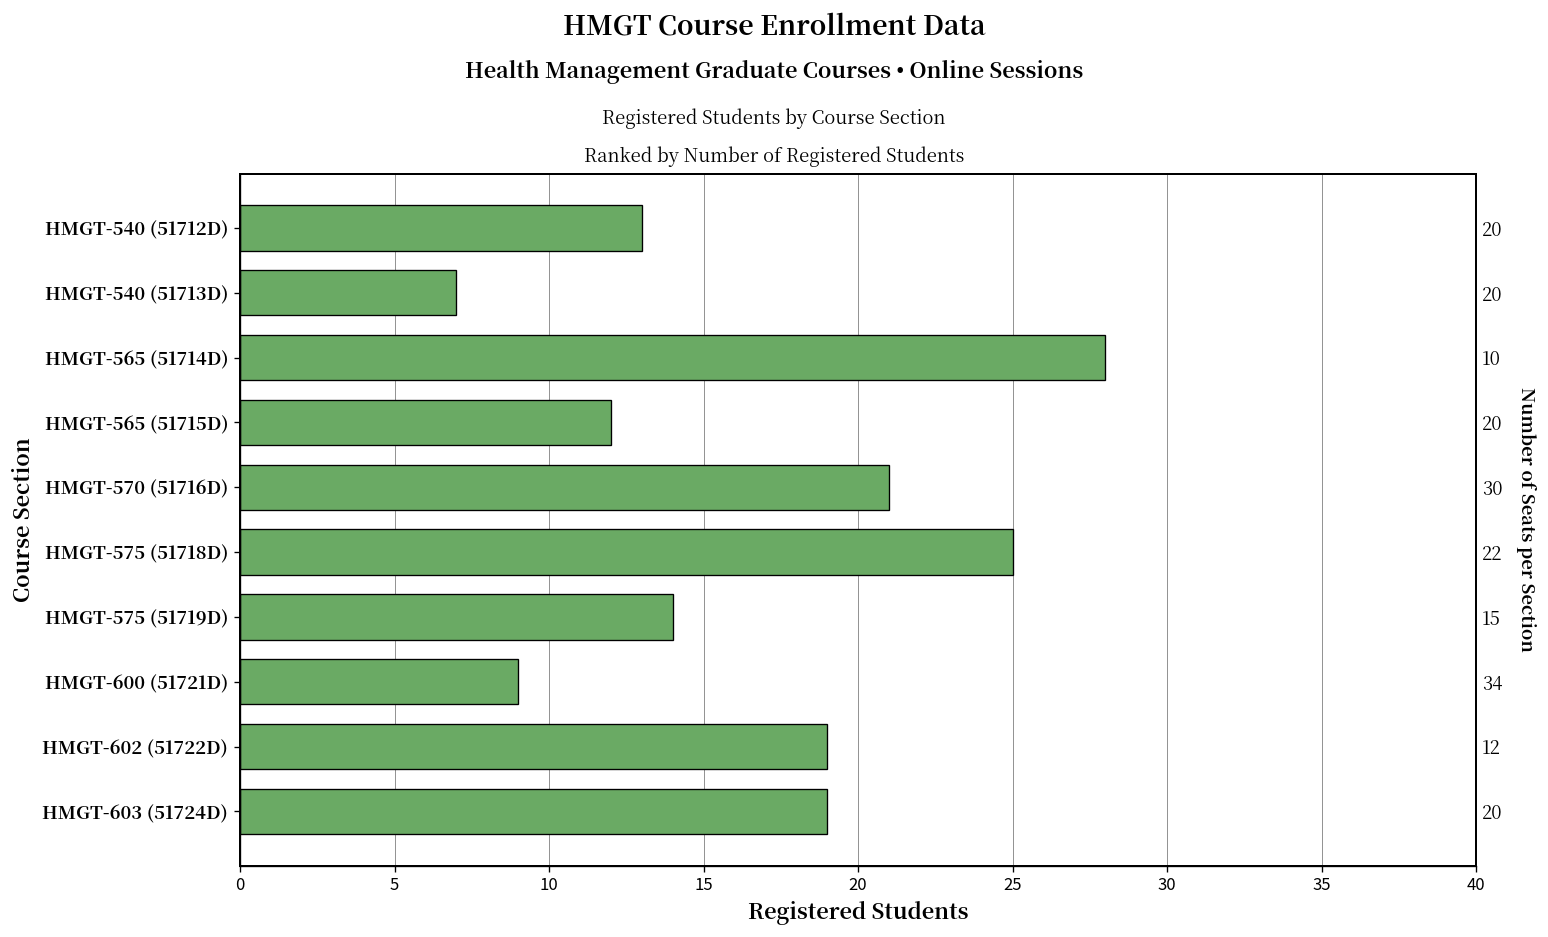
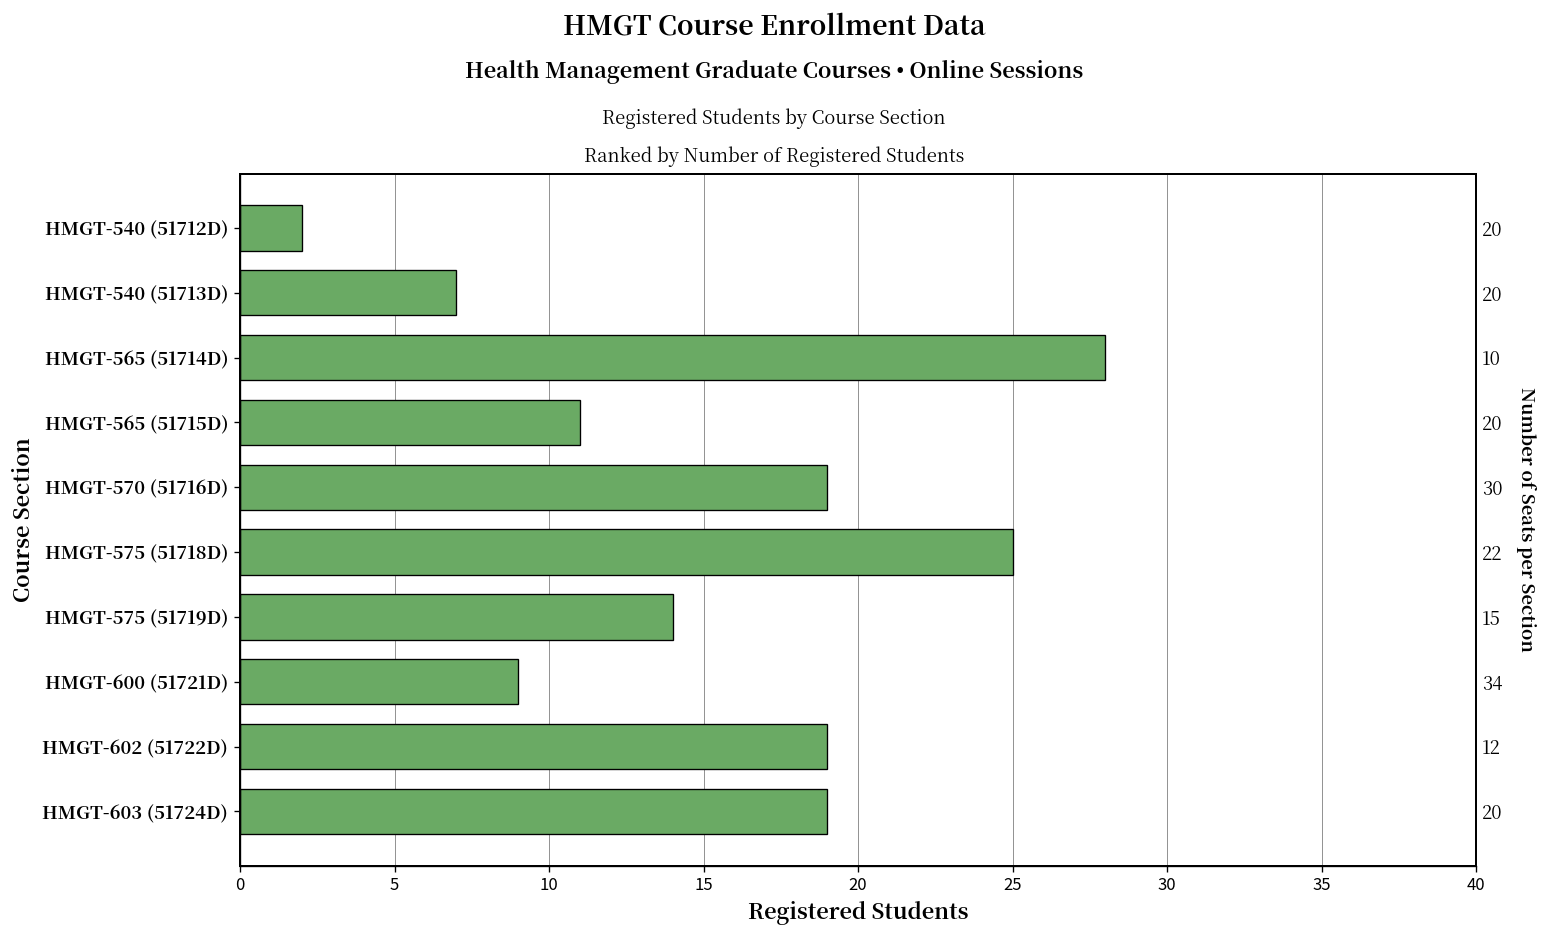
HMGT-540 (51712D): 13 -> 2
HMGT-565 (51715D): 12 -> 11
HMGT-570 (51716D): 21 -> 19
